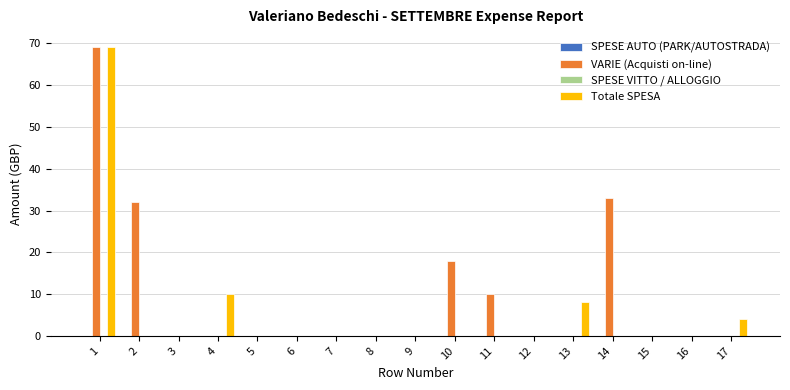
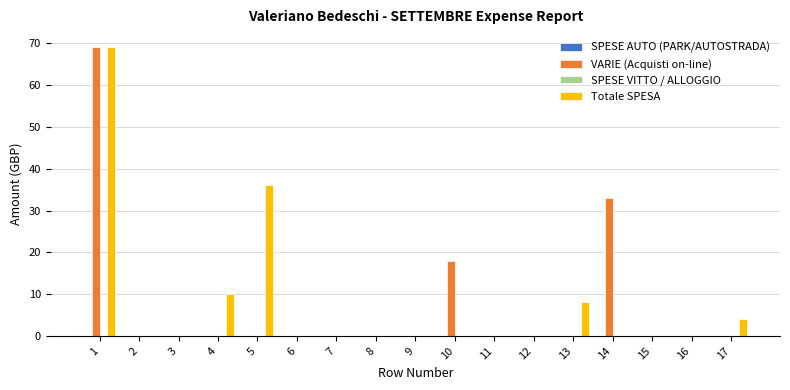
VARIE (Acquisti on-line), 2: 32 -> 0
Totale SPESA, 5: 0 -> 36
VARIE (Acquisti on-line), 11: 10 -> 0
